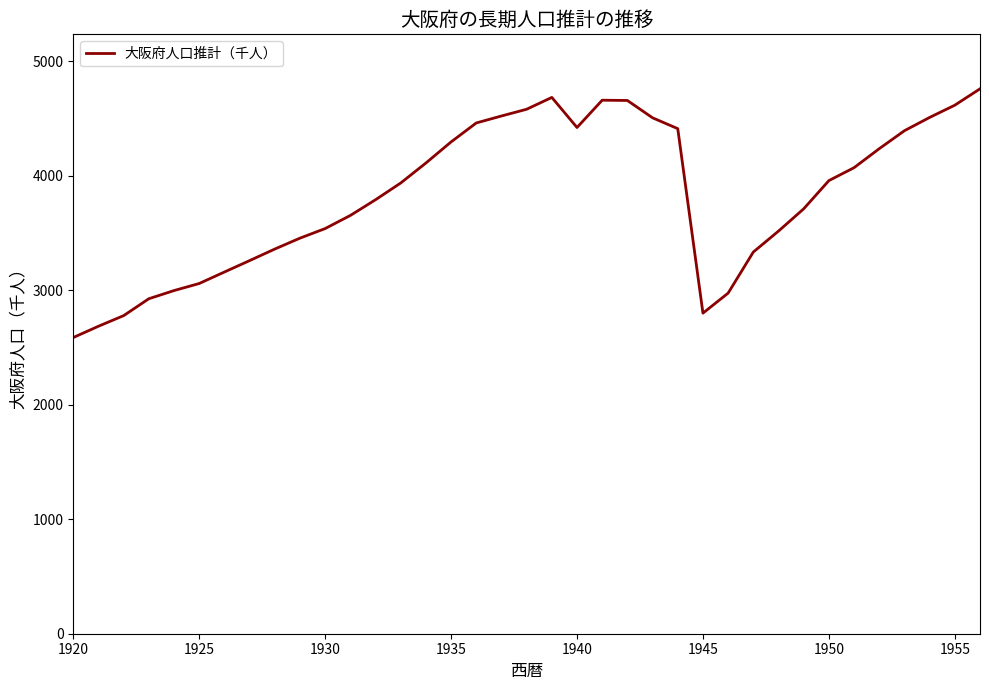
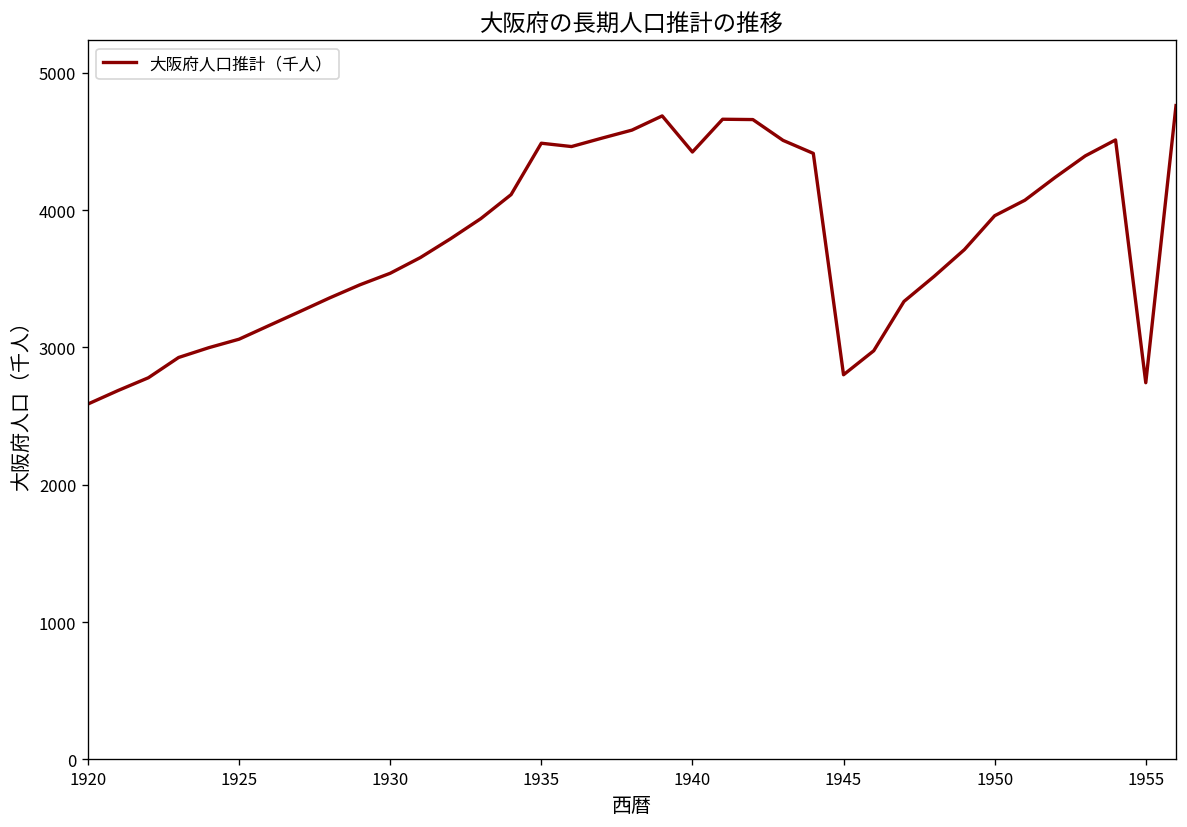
1935: 4300 -> 4490
1955: 4620 -> 2740
